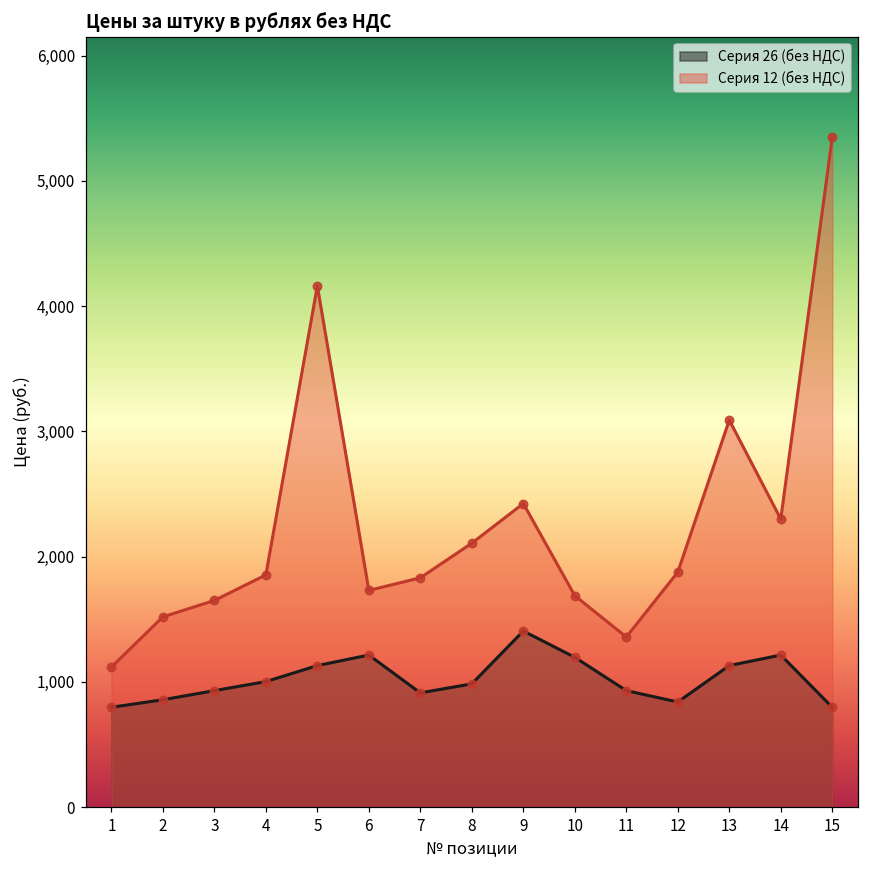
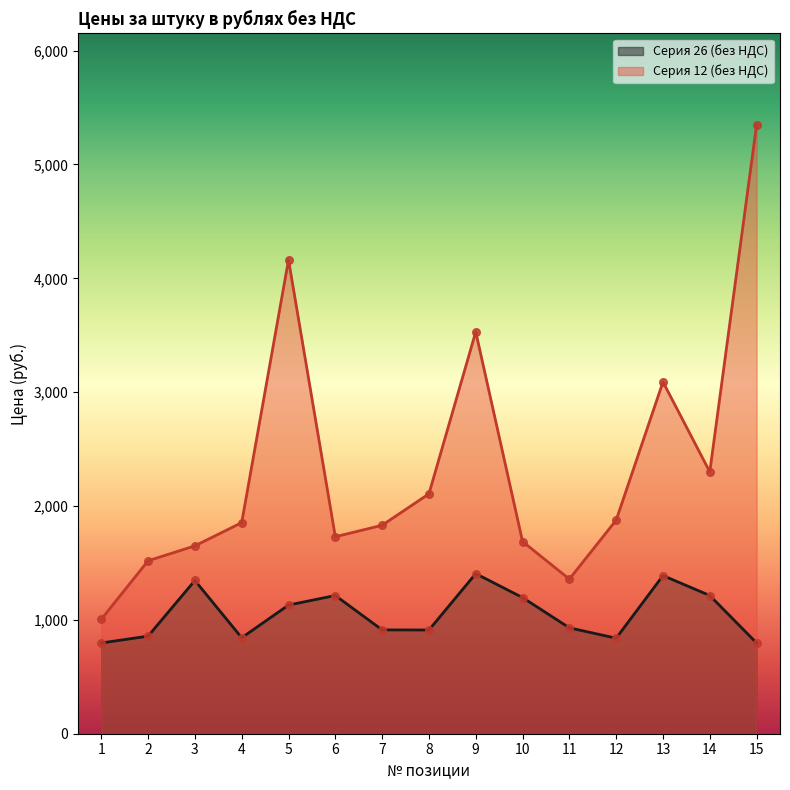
Серия 12 (без НДС), 1: 1,120 -> 1,010
Серия 26 (без НДС), 3: 930 -> 1,350
Серия 26 (без НДС), 4: 1,000 -> 840
Серия 26 (без НДС), 8: 980 -> 910
Серия 12 (без НДС), 9: 2,420 -> 3,530
Серия 26 (без НДС), 13: 1,130 -> 1,390
